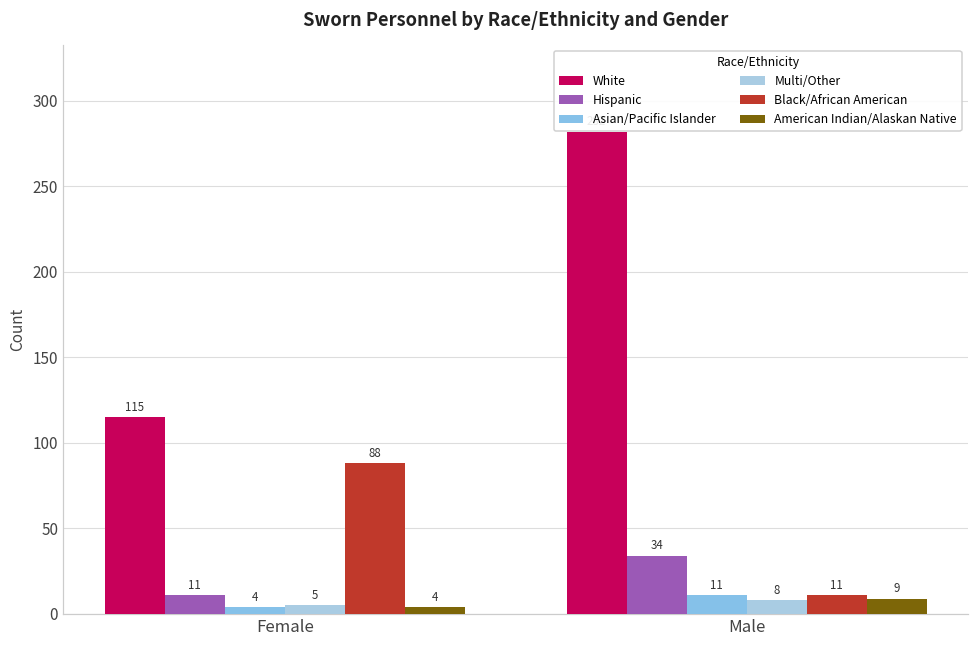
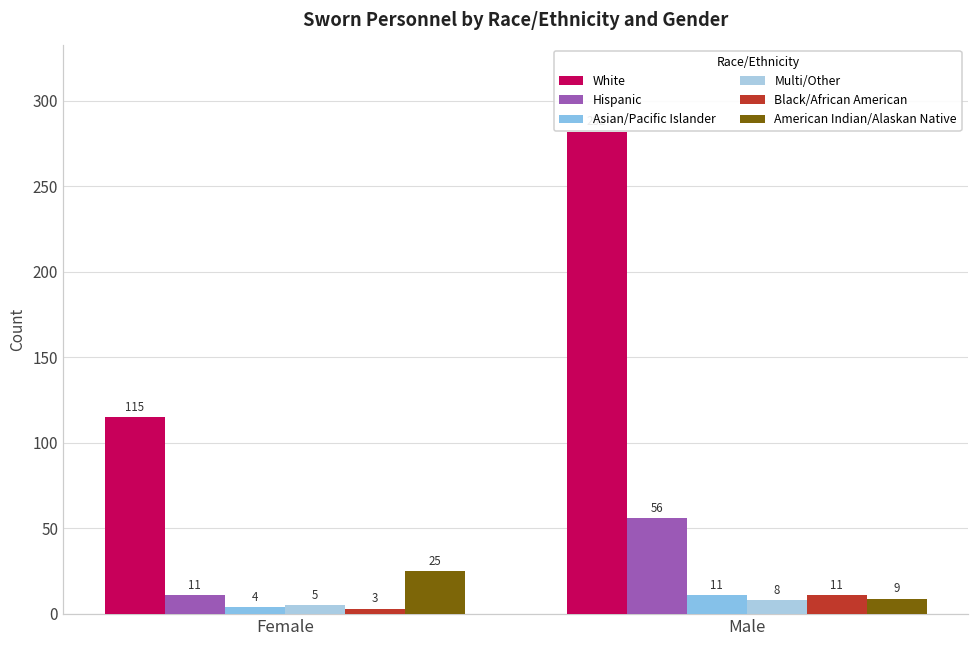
Black/African American, Female: 88 -> 3
American Indian/Alaskan Native, Female: 4 -> 25
Hispanic, Male: 34 -> 56
